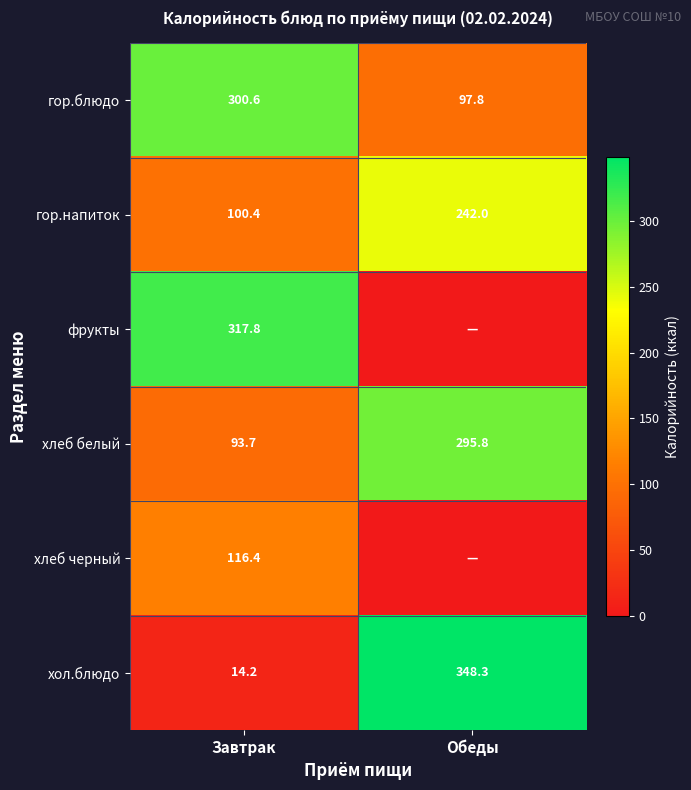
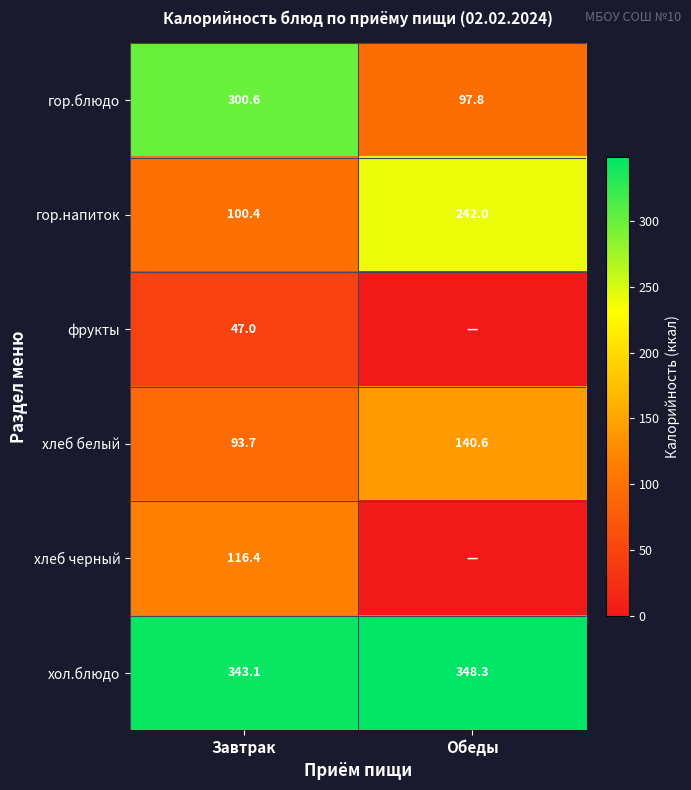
фрукты, Завтрак: 317.8 -> 47.0
хлеб белый, Обеды: 295.8 -> 140.6
хол.блюдо, Завтрак: 14.2 -> 343.1
